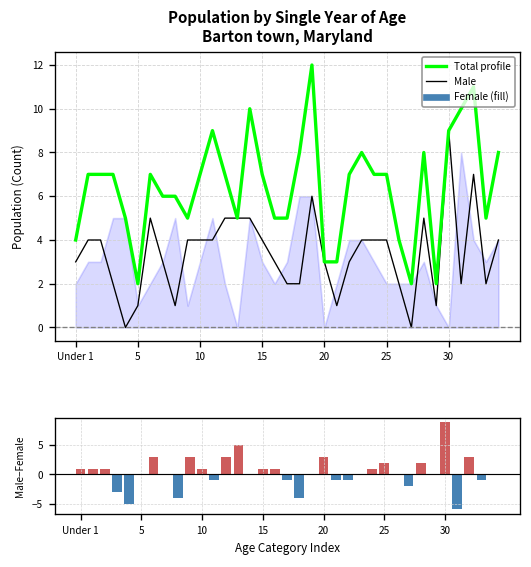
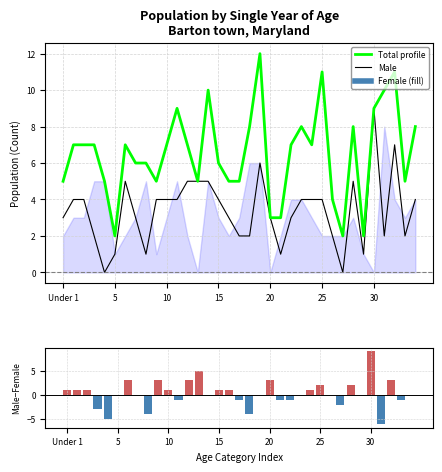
Population by Single Year of Age Barton town, Maryland, Total profile, Under 1: 4 -> 5
Population by Single Year of Age Barton town, Maryland, Total profile, 15: 7 -> 6
Population by Single Year of Age Barton town, Maryland, Total profile, 25: 7 -> 11
